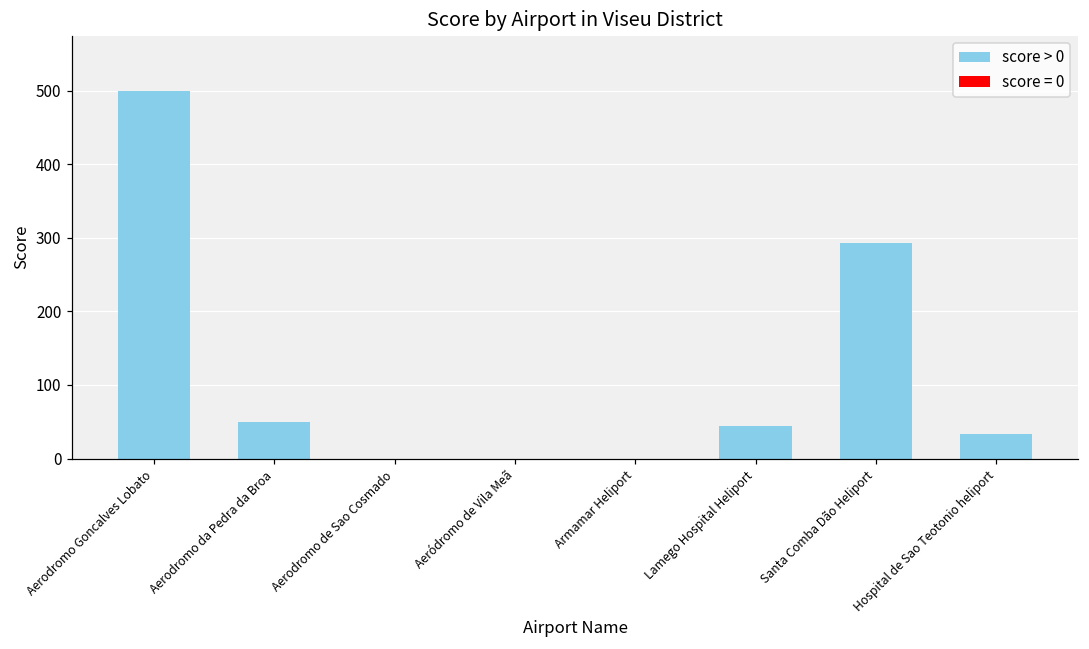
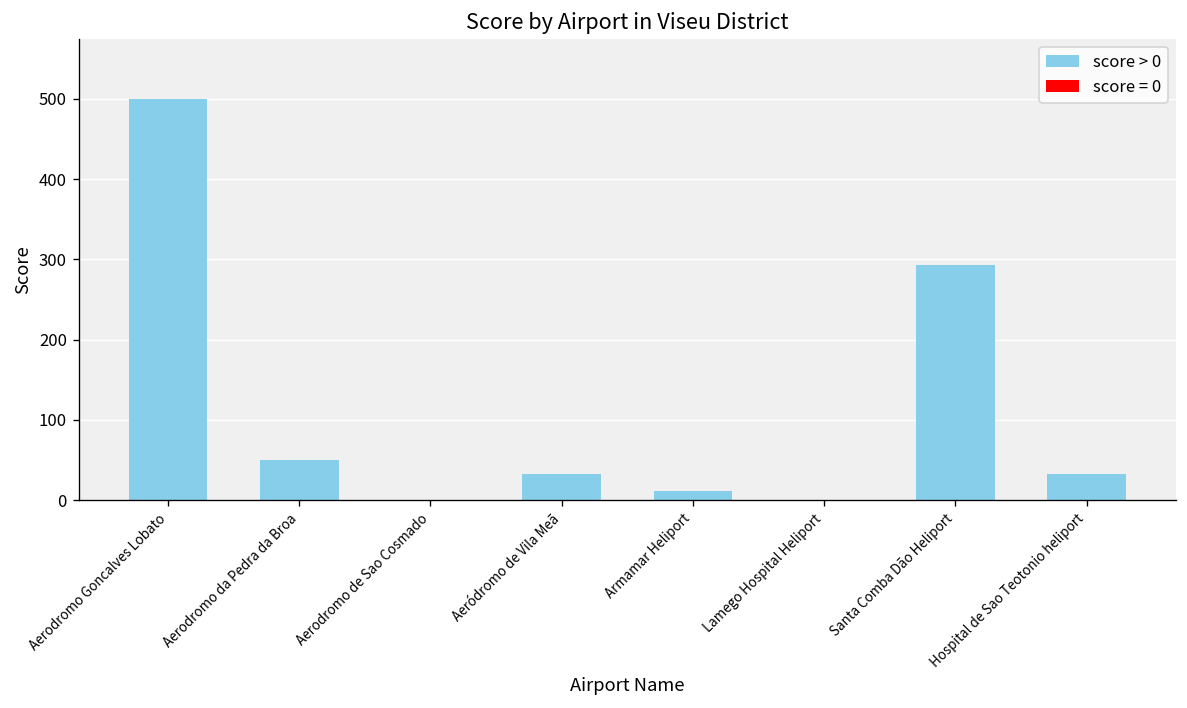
Aeródromo de Vila Meã: 0 -> 30
Armamar Heliport: 0 -> 10
Lamego Hospital Heliport: 40 -> 0
